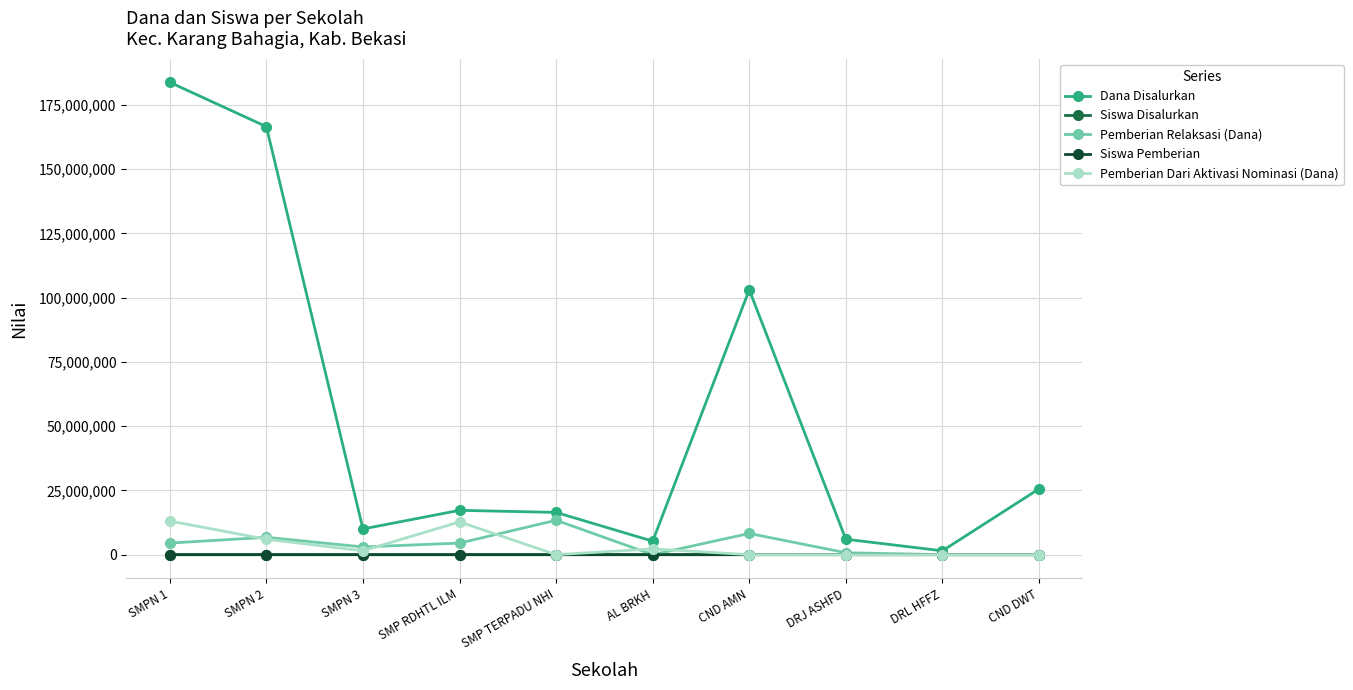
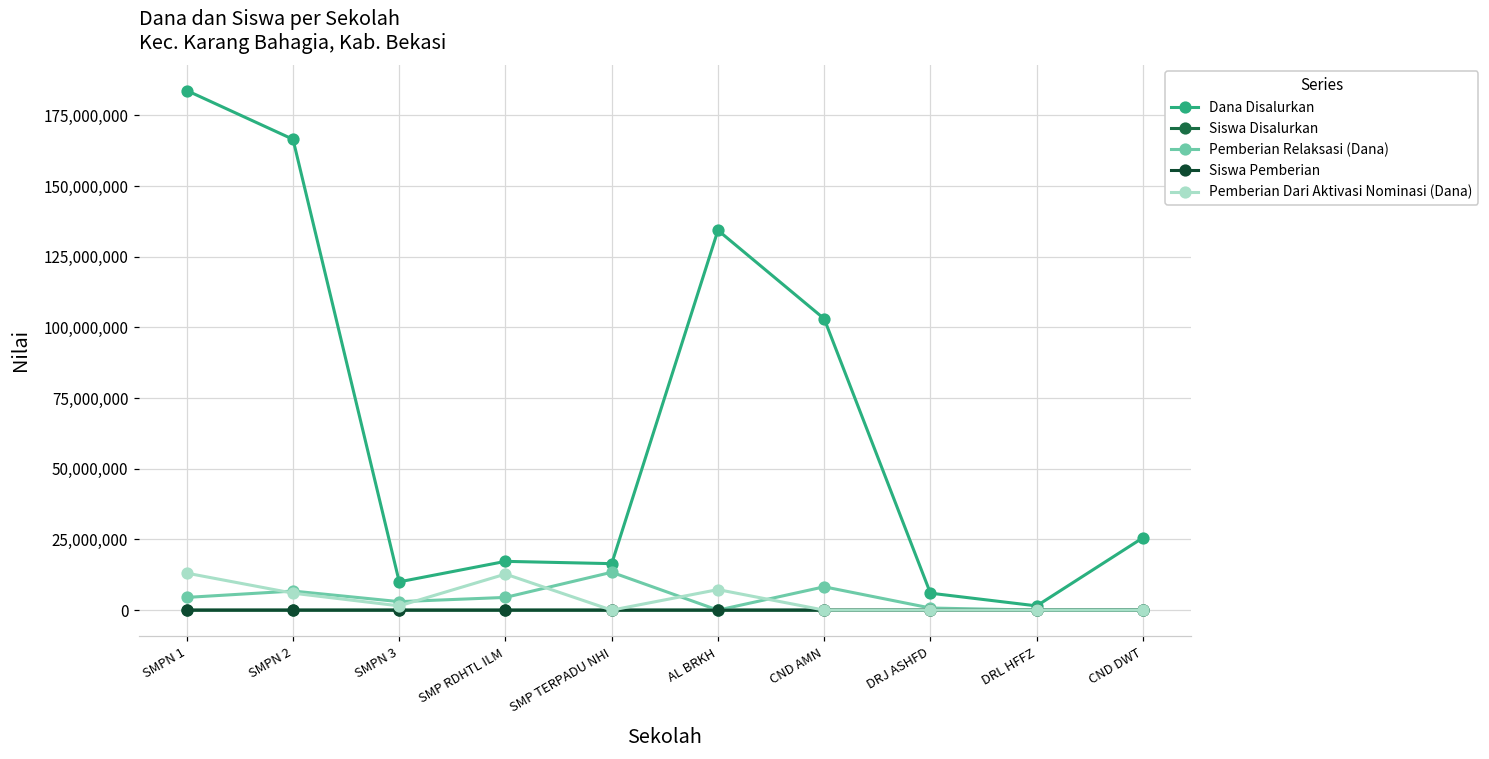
Dana Disalurkan, AL BRKH: 5,000,000 -> 134,000,000
Pemberian Dari Aktivasi Nominasi (Dana), AL BRKH: 2,000,000 -> 7,000,000
